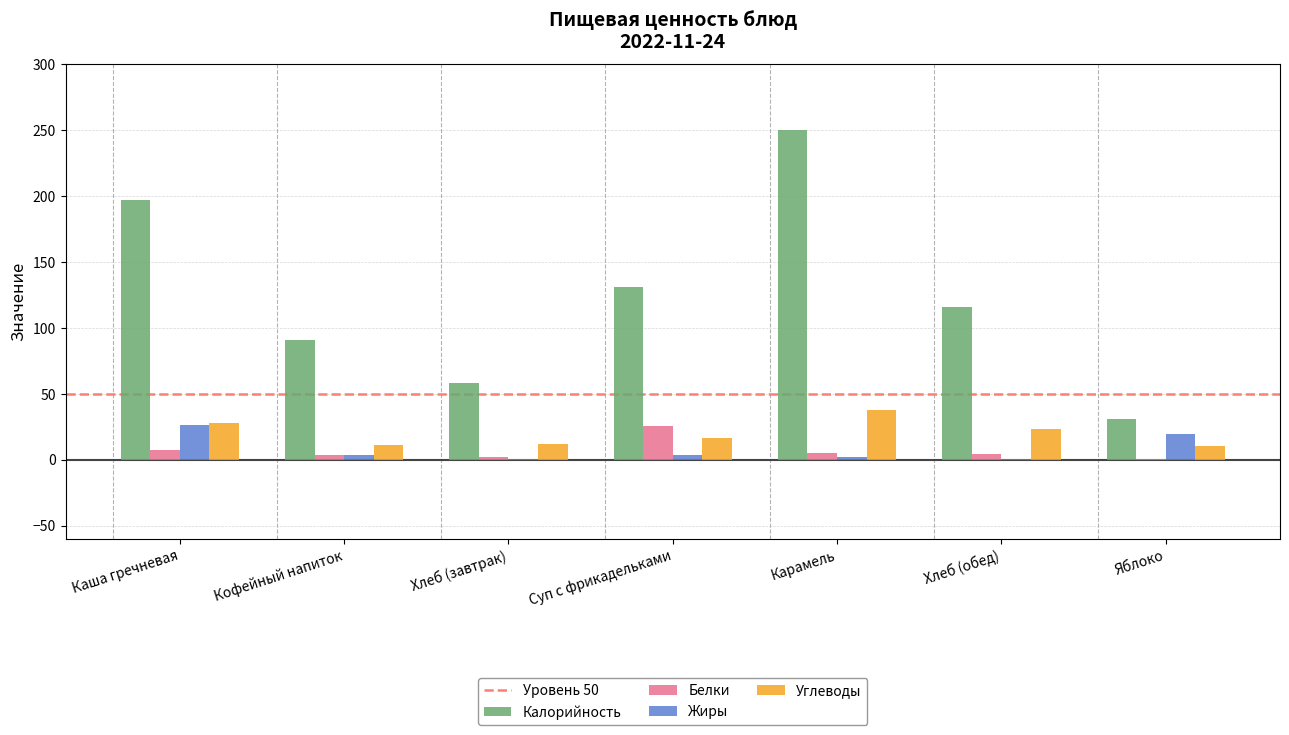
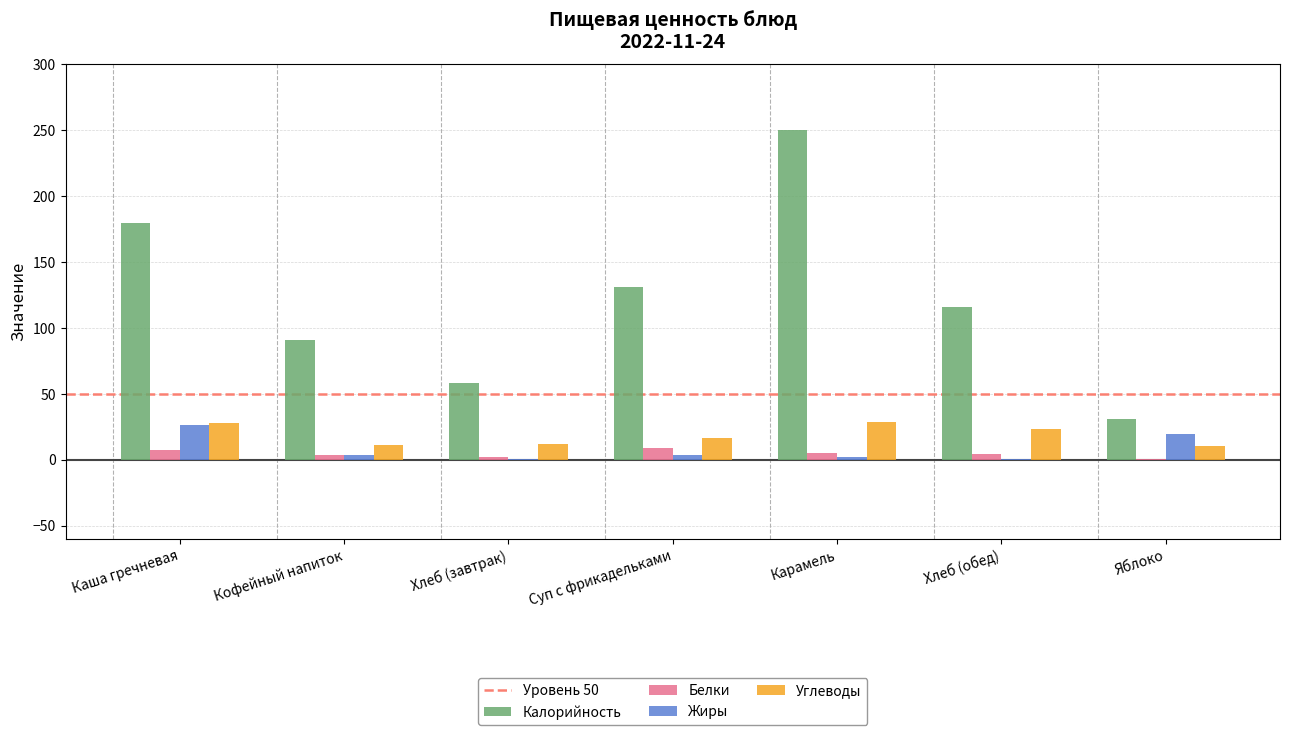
Калорийность, Каша гречневая: 197 -> 180
Белки, Суп с фрикадельками: 25 -> 9
Углеводы, Карамель: 38 -> 29
